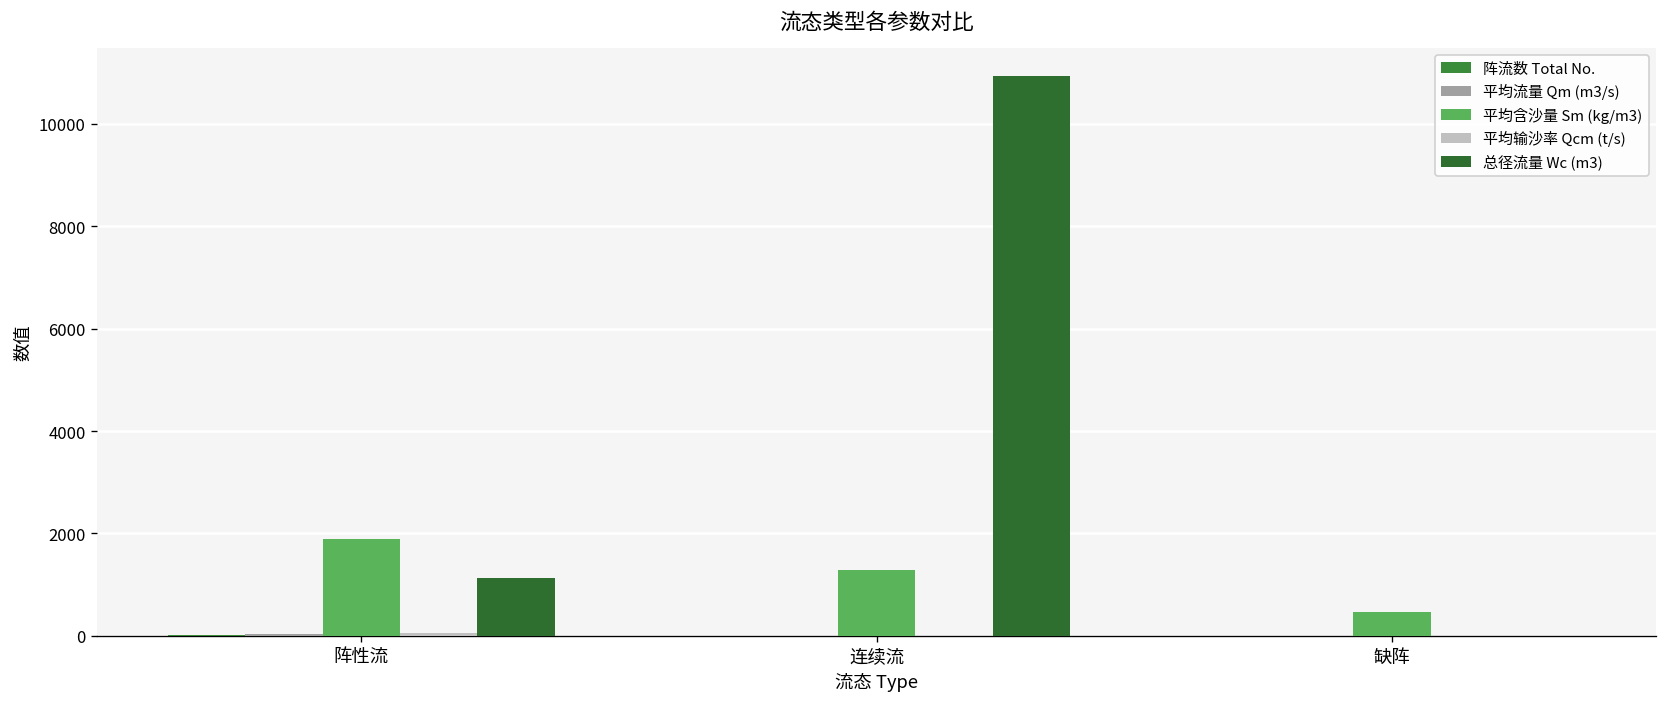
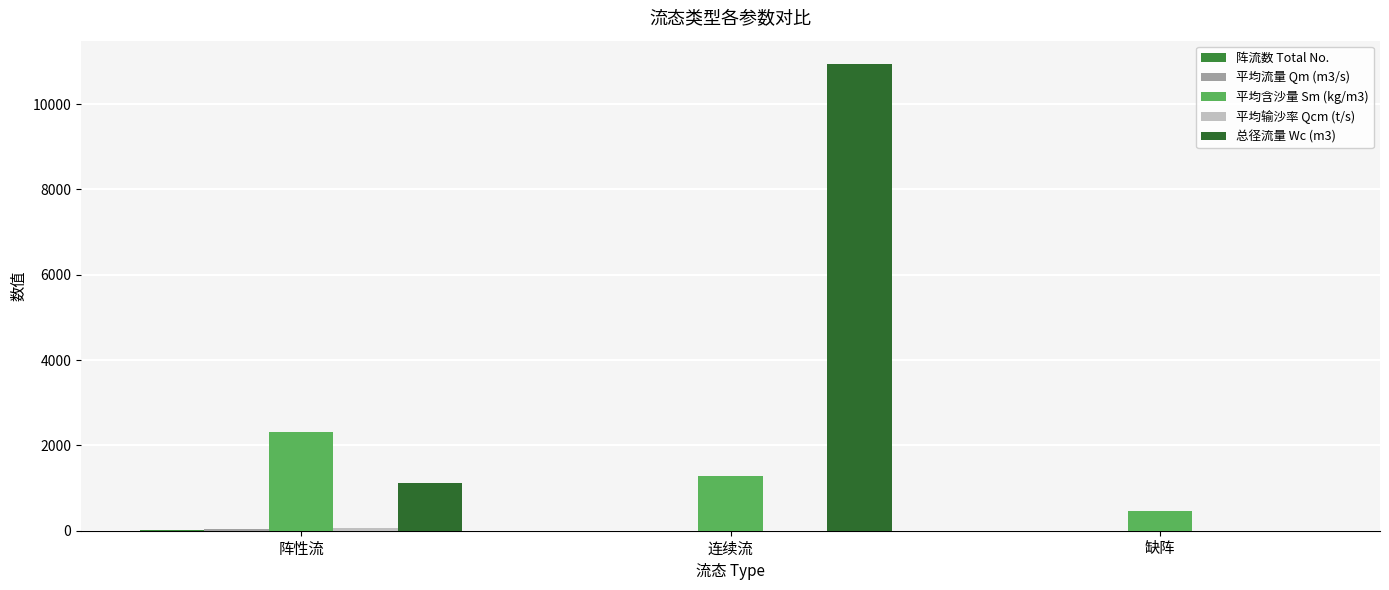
平均含沙量 Sm (kg/m3), 阵性流: 1900 -> 2300
